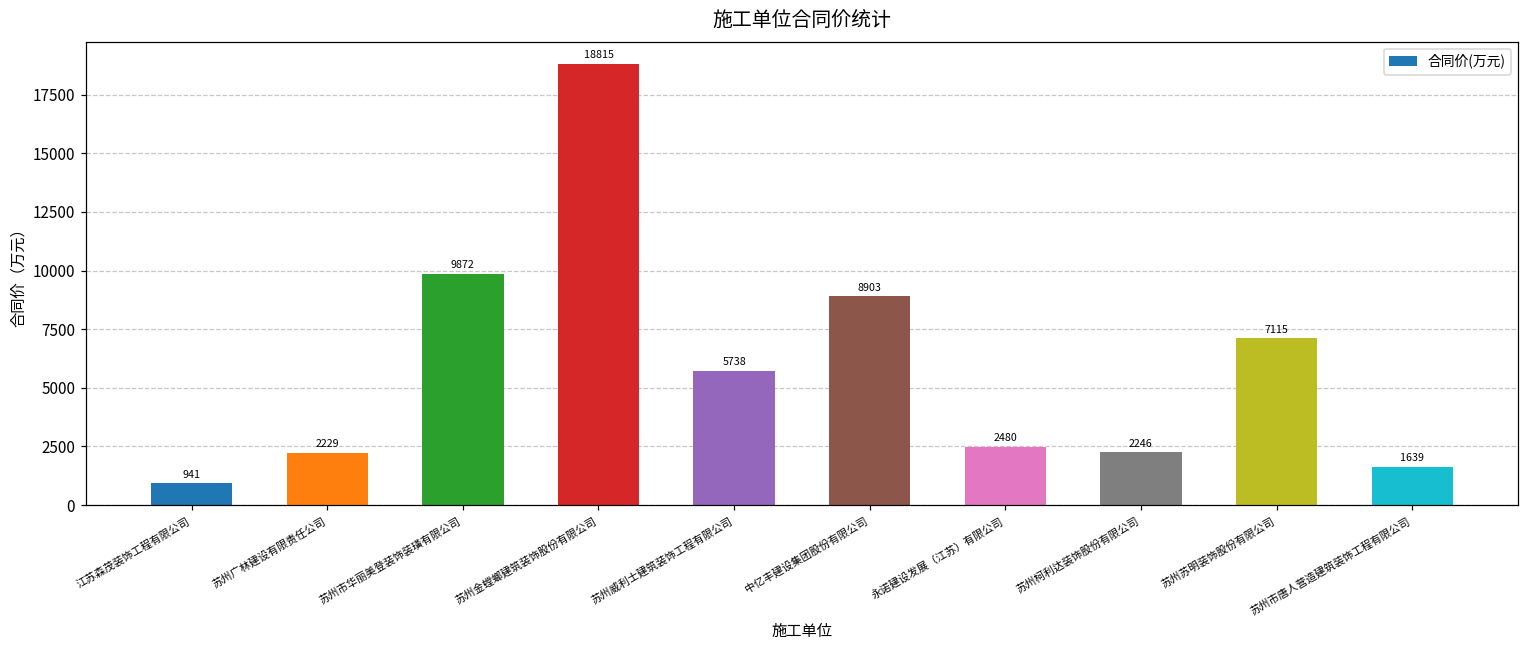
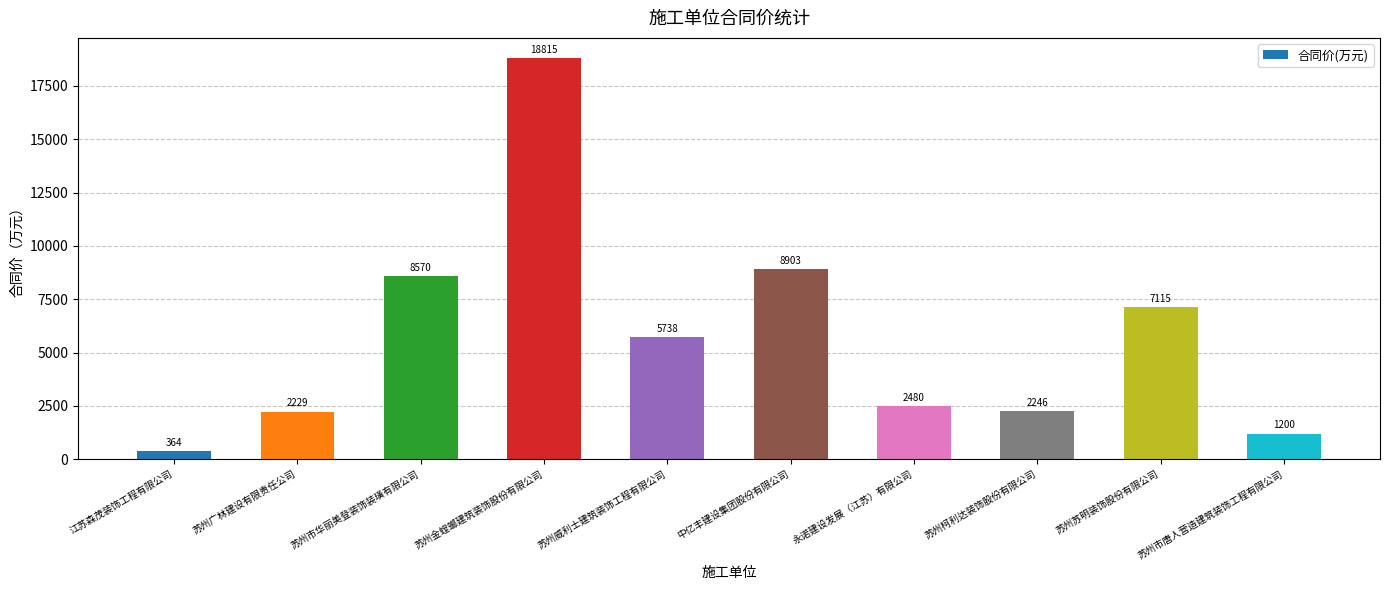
江苏森茂装饰工程有限公司: 941 -> 364
苏州市华丽美登装饰装璜有限公司: 9872 -> 8570
苏州市唐人营造建筑装饰工程有限公司: 1639 -> 1200
